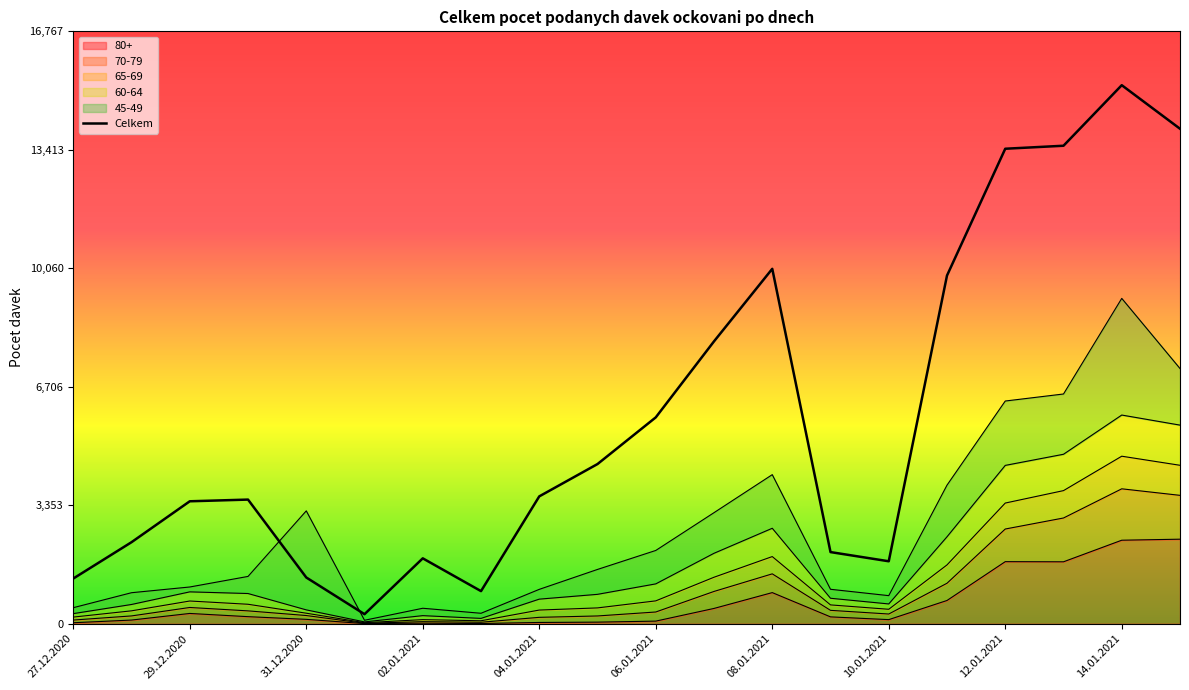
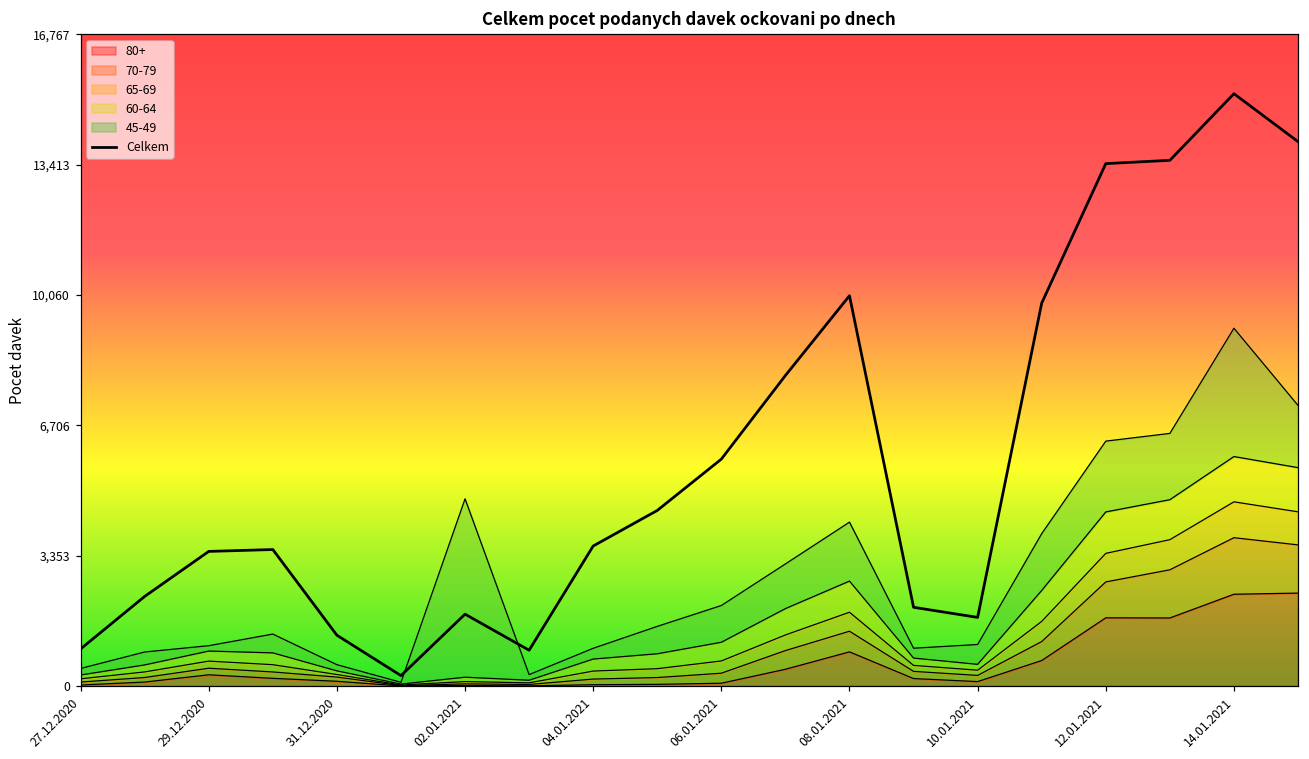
Celkem, 27.12.2020: 1,300 -> 1,000
45-49, 31.12.2020: 2,800 -> 200
45-49, 02.01.2021: 200 -> 4,600
45-49, 10.01.2021: 200 -> 500
